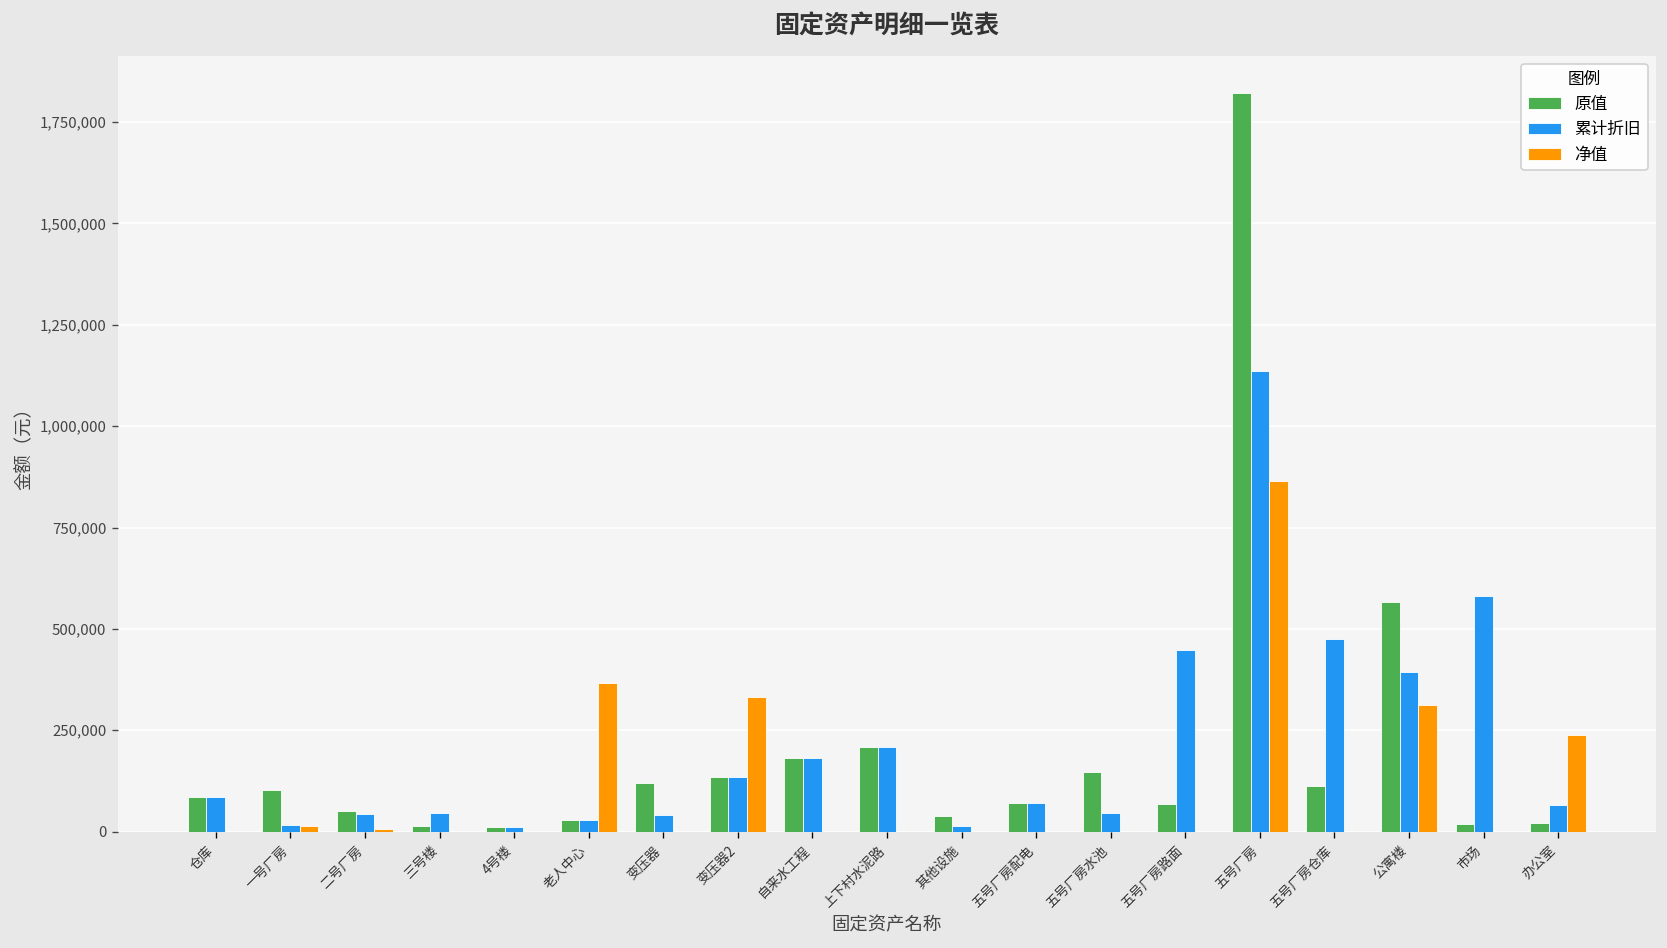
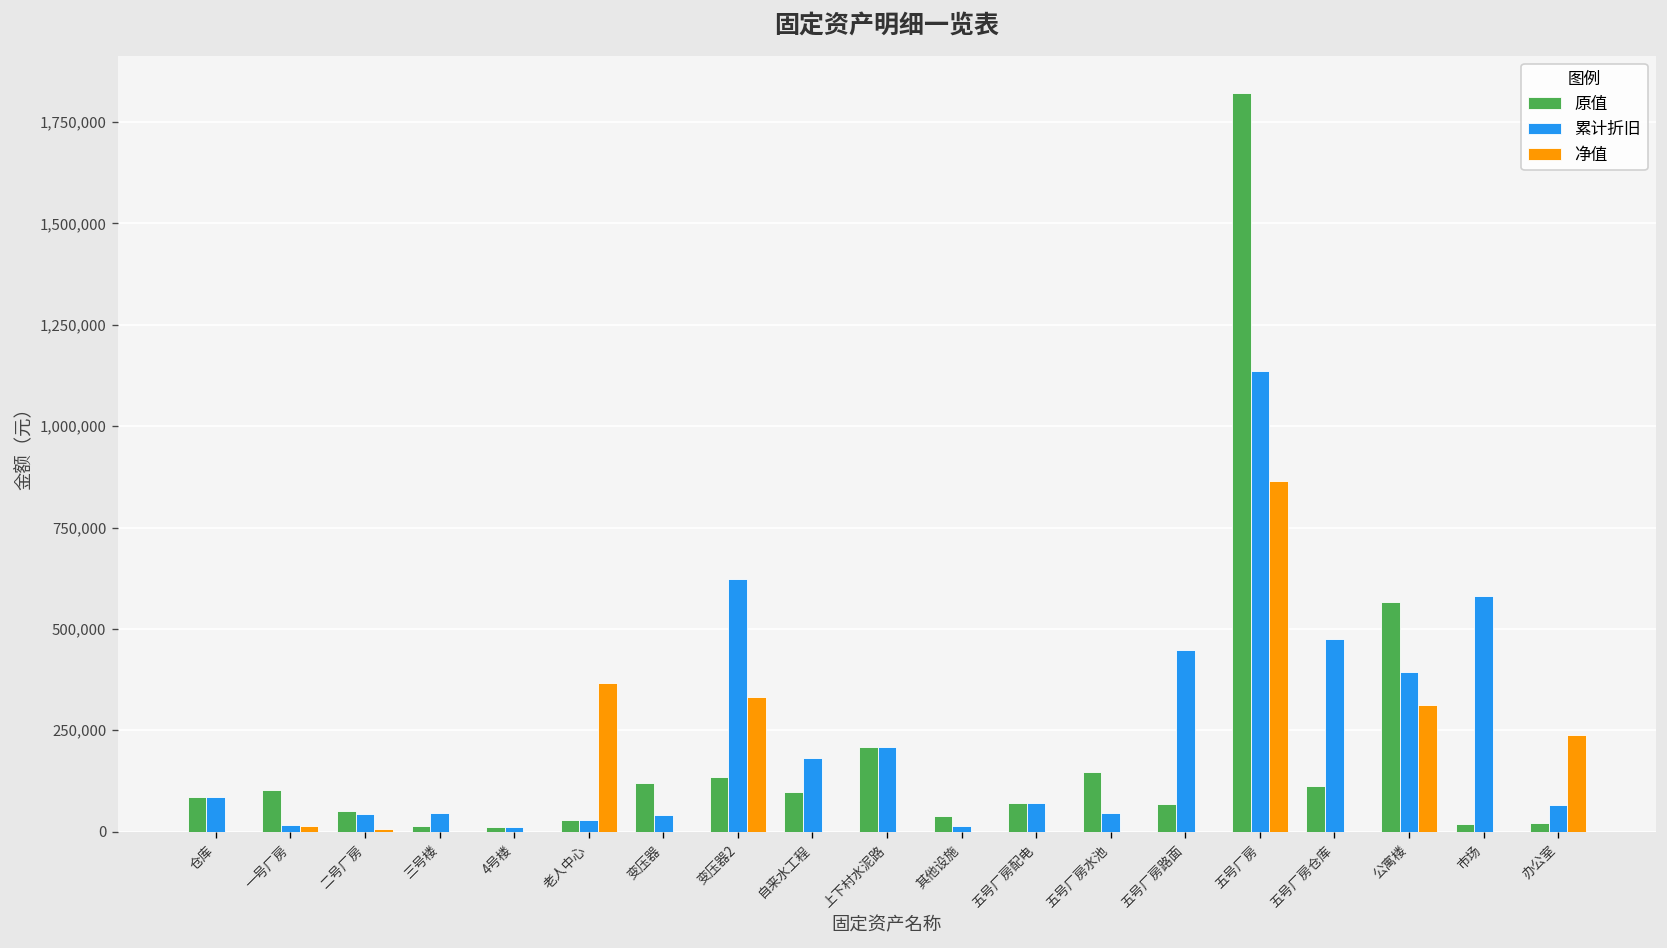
累计折旧, 变压器2: 140,000 -> 620,000
原值, 自来水工程: 180,000 -> 100,000
